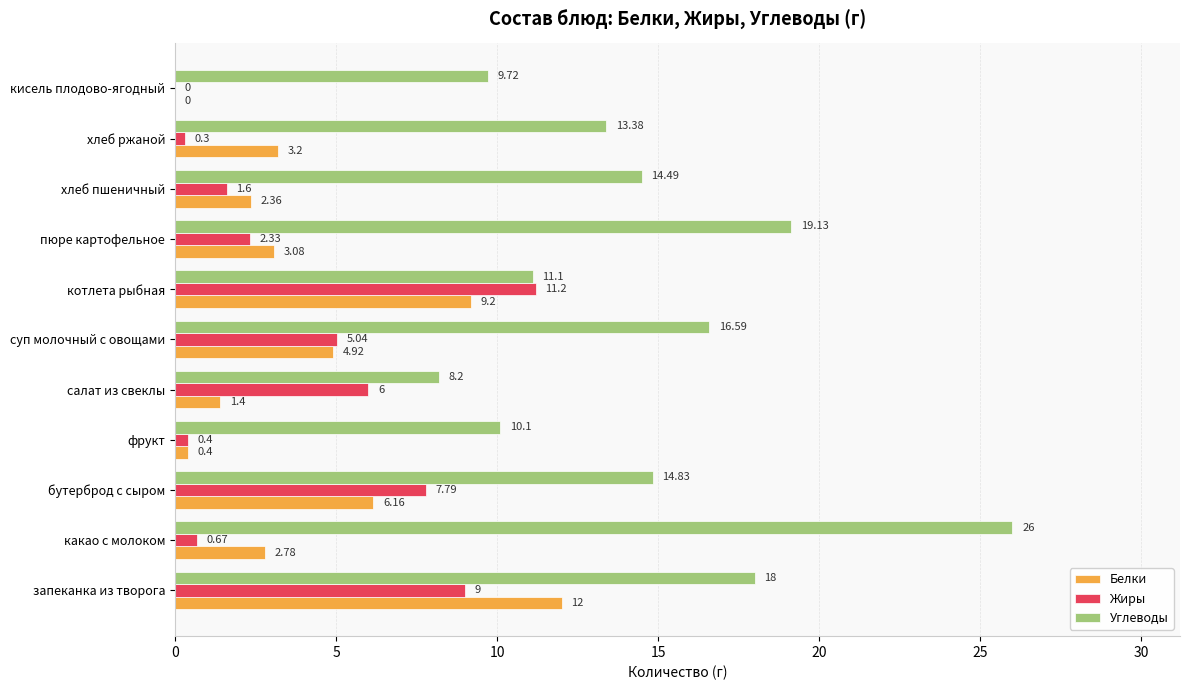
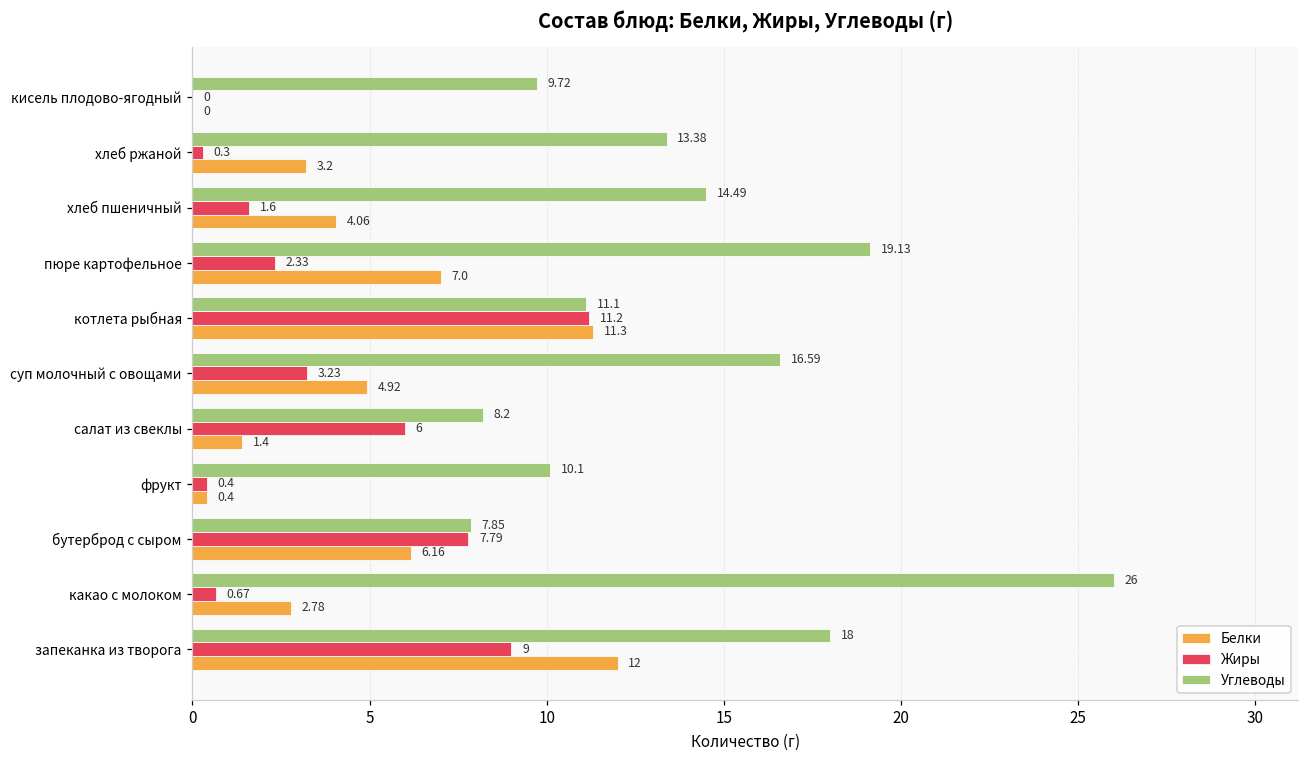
Белки, хлеб пшеничный: 2.36 -> 4.06
Белки, пюре картофельное: 3.08 -> 7.0
Белки, котлета рыбная: 9.2 -> 11.3
Жиры, суп молочный с овощами: 5.04 -> 3.23
Углеводы, бутерброд с сыром: 14.83 -> 7.85
